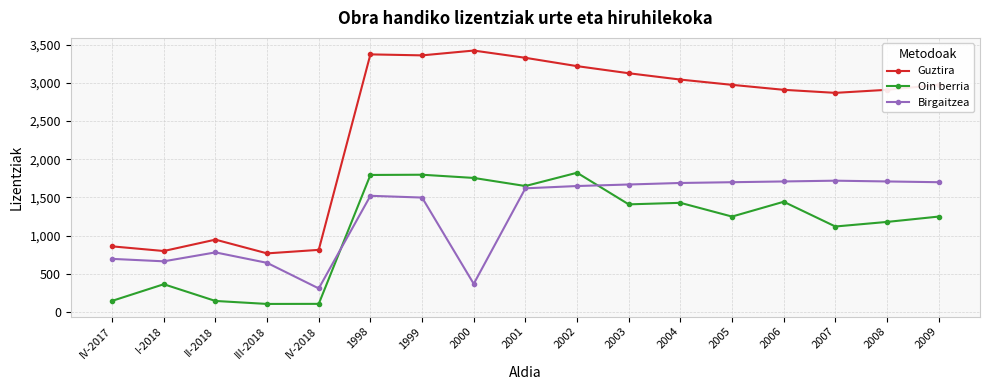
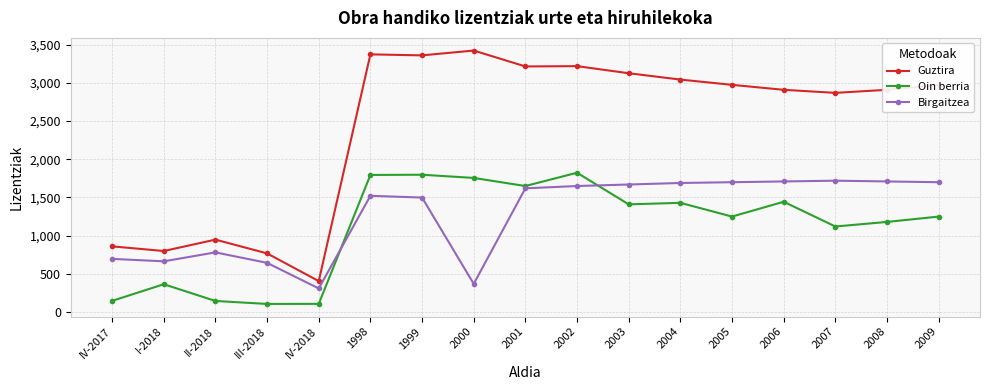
Guztira, IV-2018: 800 -> 400
Guztira, 2001: 3,300 -> 3,200
